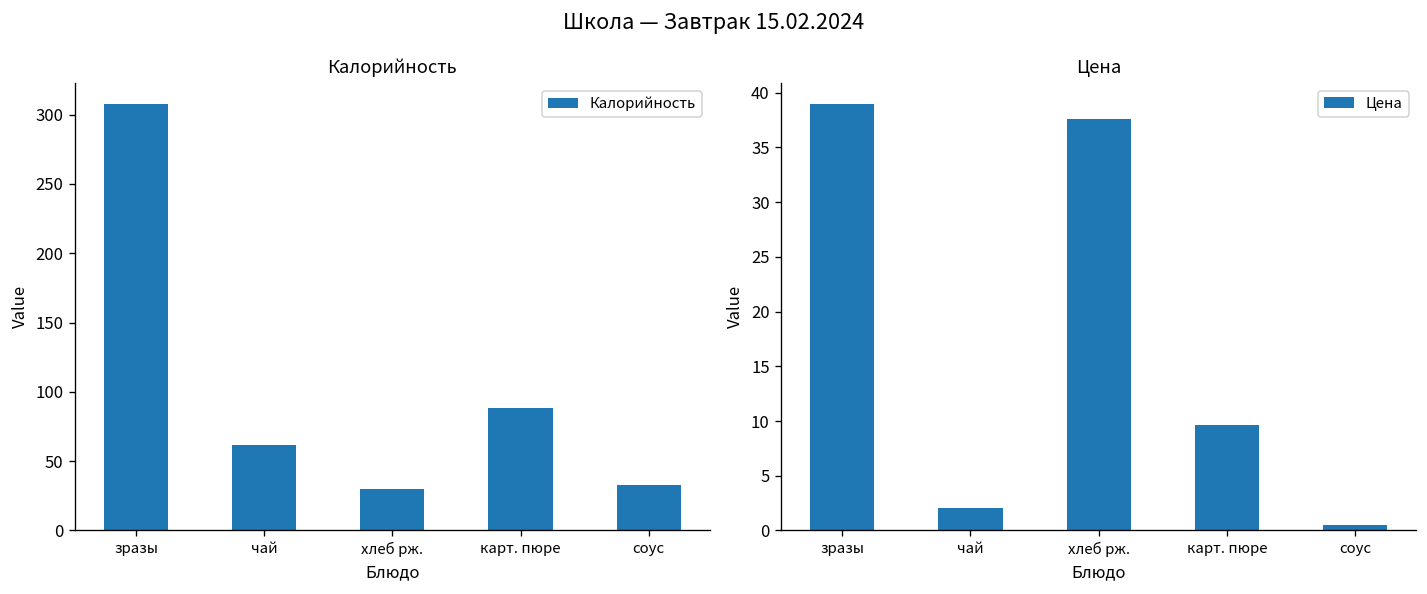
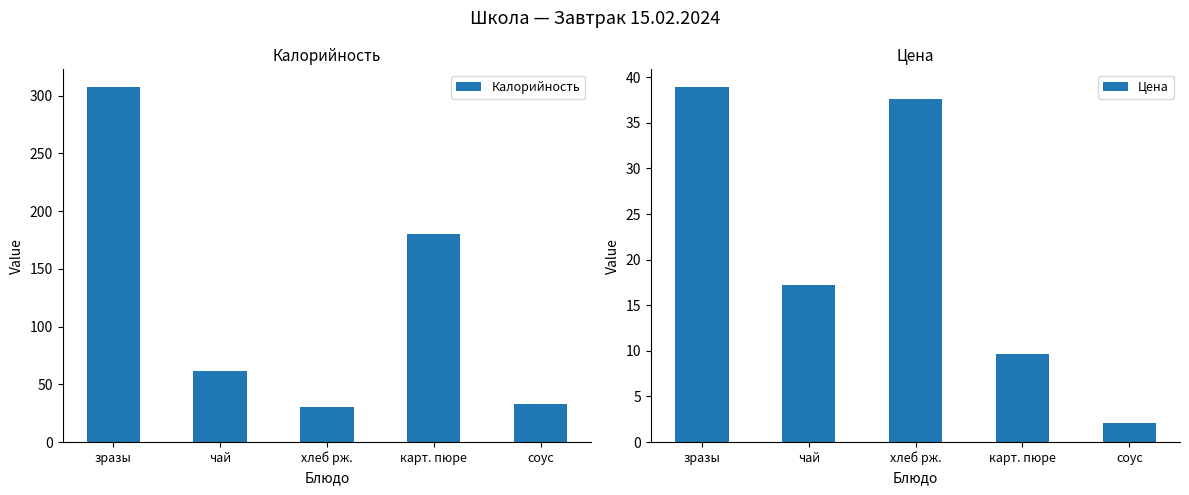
Калорийность, карт. пюре: 89 -> 180
Цена, чай: 2 -> 17
Цена, соус: 1 -> 2
